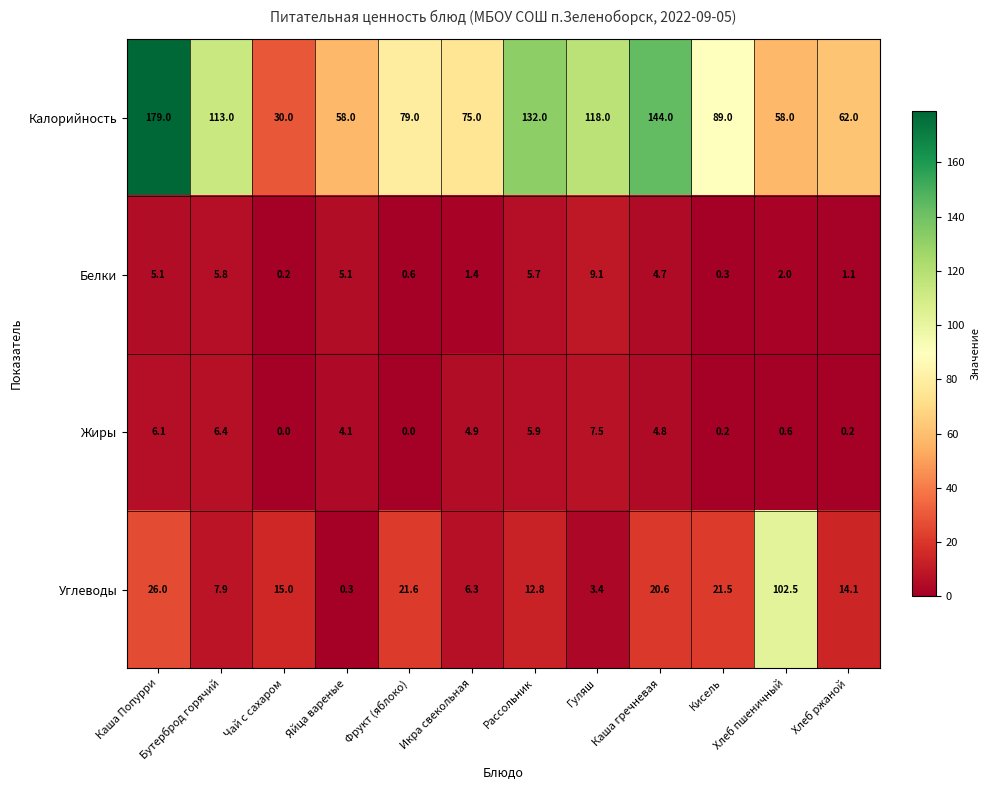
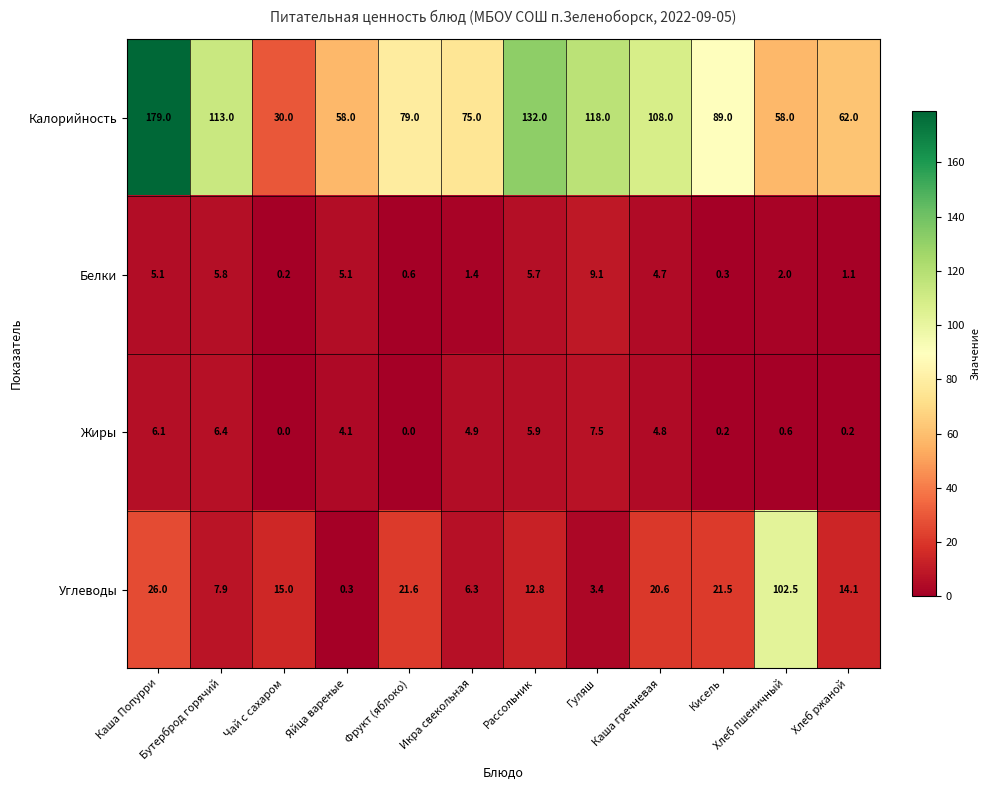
Калорийность, Каша гречневая: 144.0 -> 108.0
